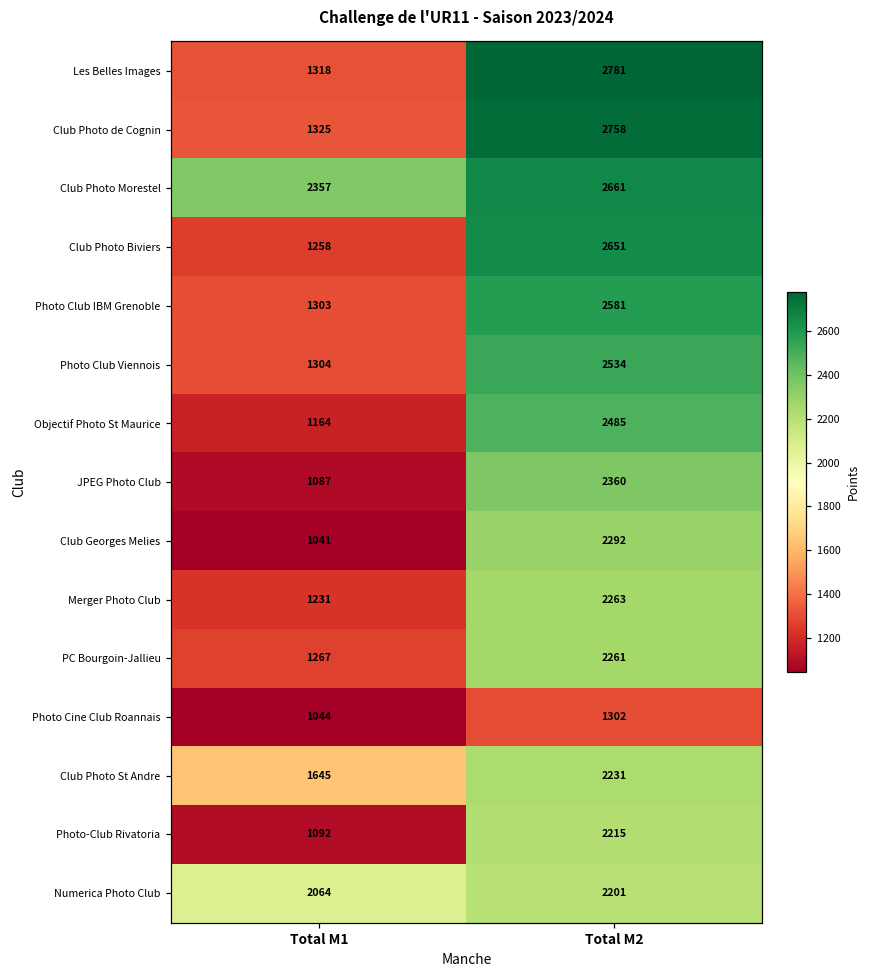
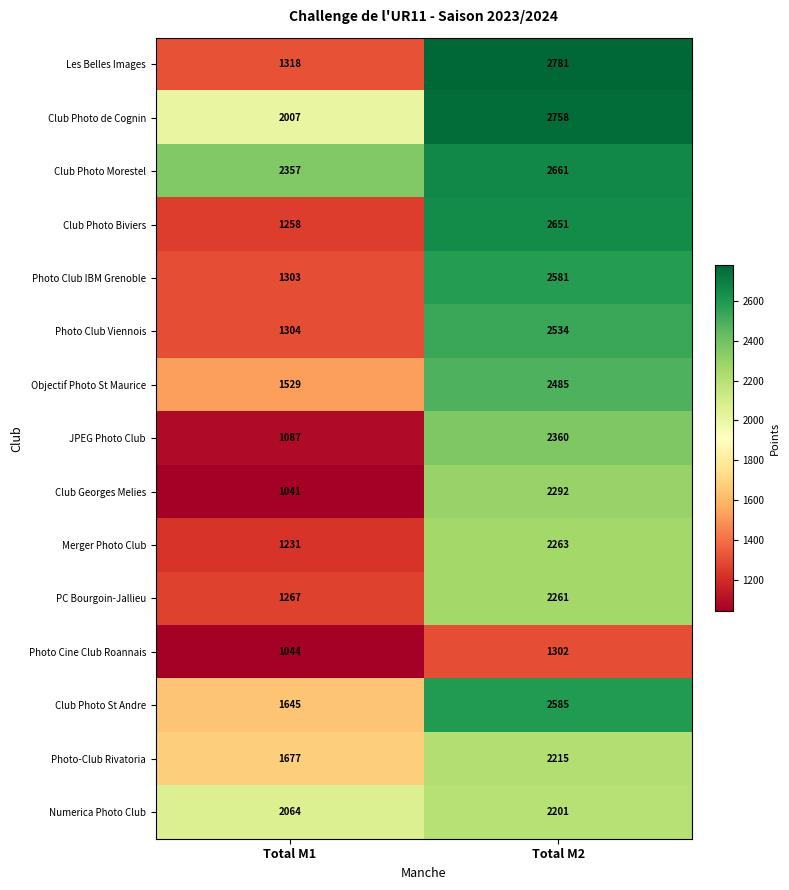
Club Photo de Cognin, Total M1: 1325 -> 2007
Objectif Photo St Maurice, Total M1: 1164 -> 1529
Club Photo St Andre, Total M2: 2231 -> 2585
Photo-Club Rivatoria, Total M1: 1092 -> 1677
